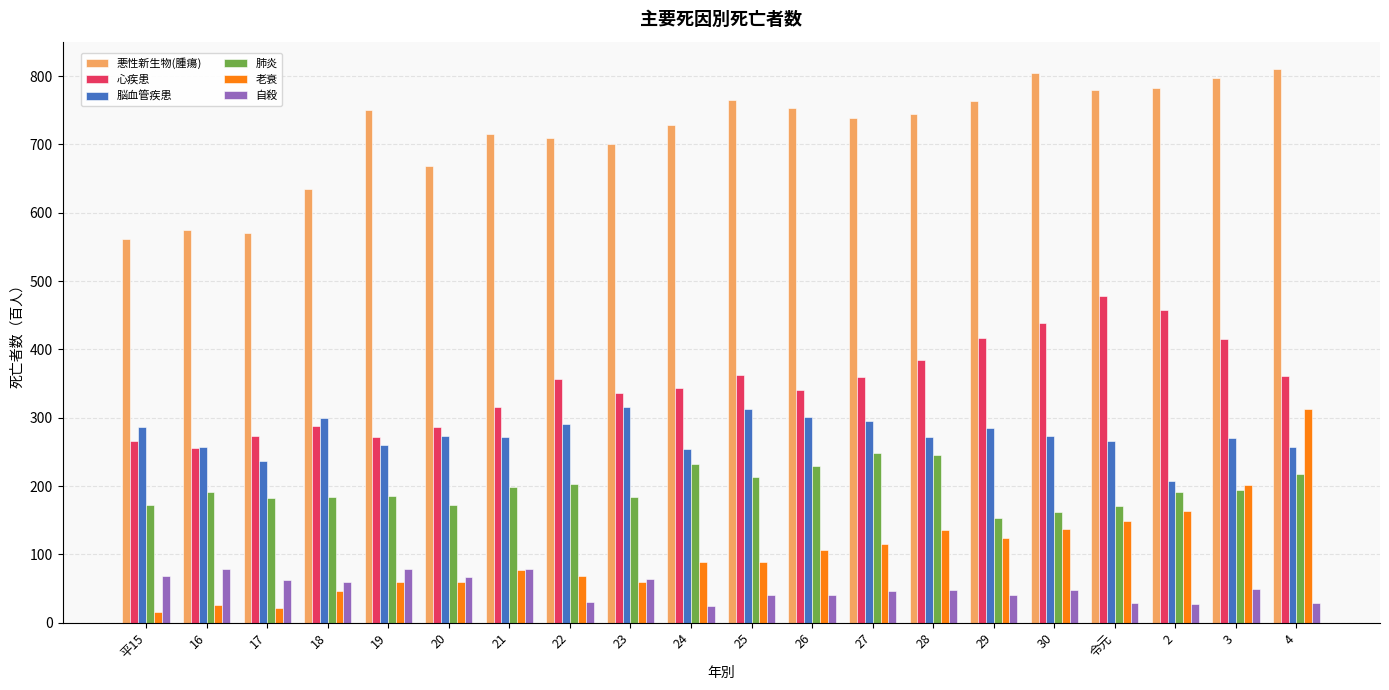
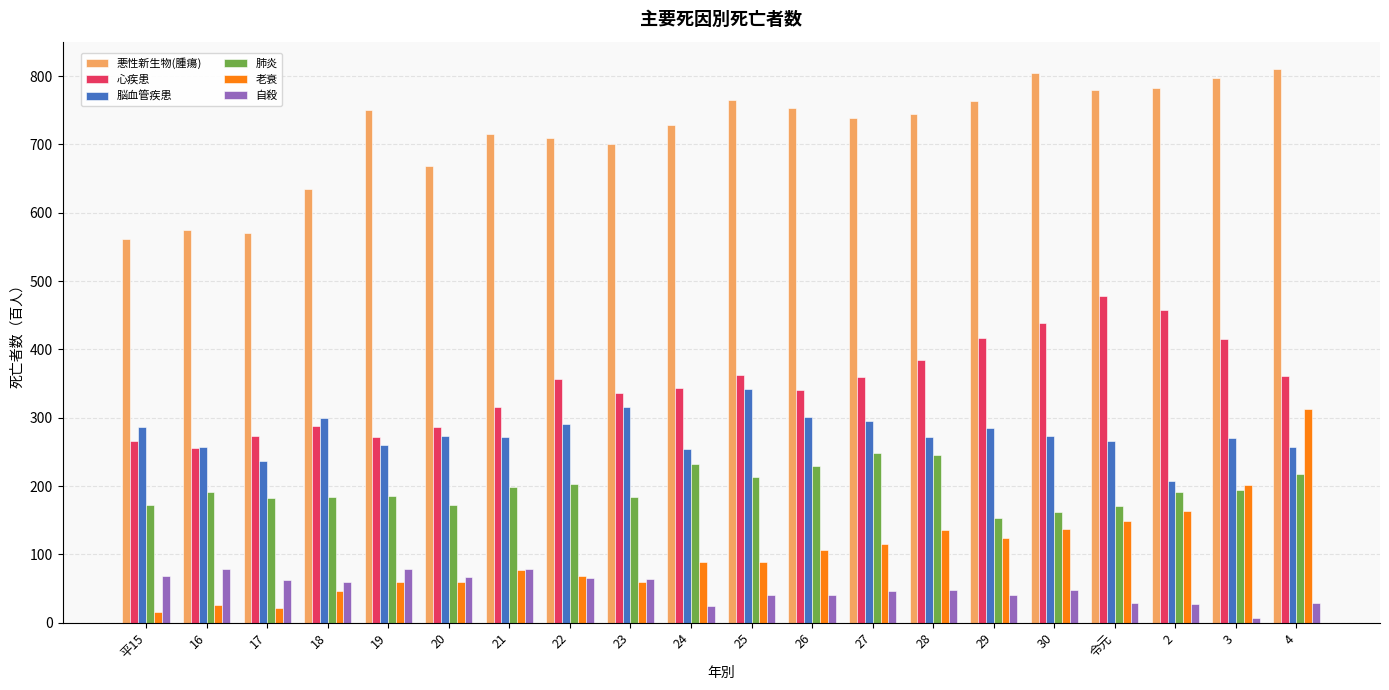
自殺, 22: 30 -> 70
脳血管疾患, 25: 310 -> 340
自殺, 3: 50 -> 10
